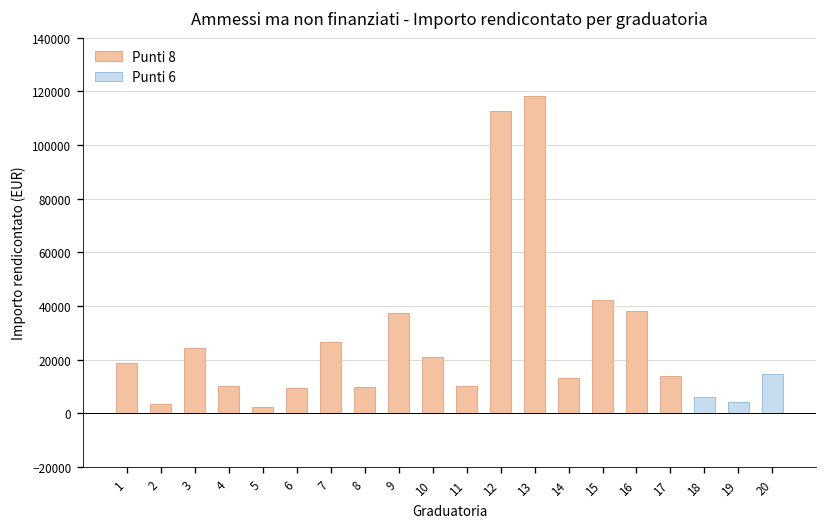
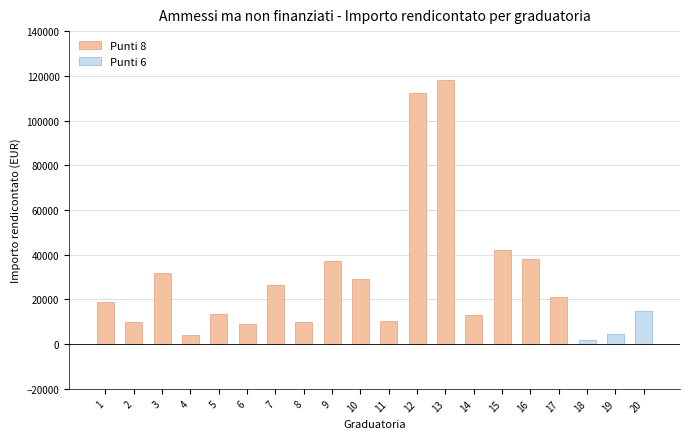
Punti 8, 2: 4000 -> 10000
Punti 8, 3: 24000 -> 32000
Punti 8, 4: 10000 -> 4000
Punti 8, 5: 2000 -> 13000
Punti 8, 10: 21000 -> 29000
Punti 8, 17: 14000 -> 21000
Punti 6, 18: 6000 -> 2000
